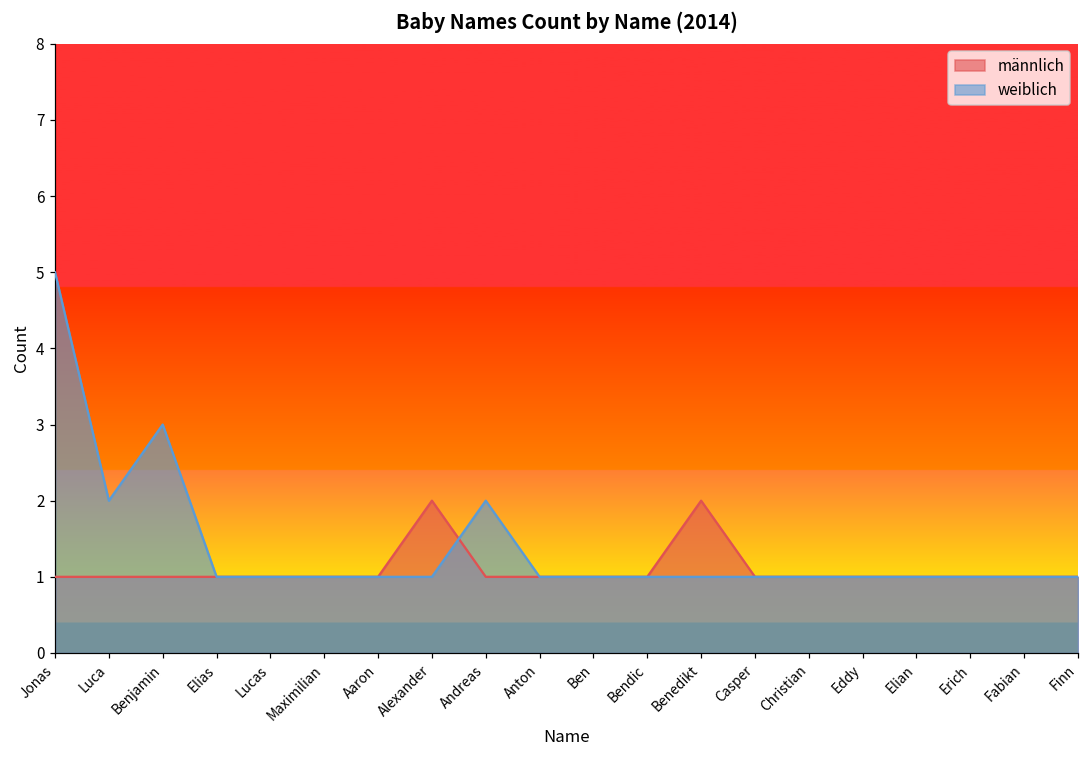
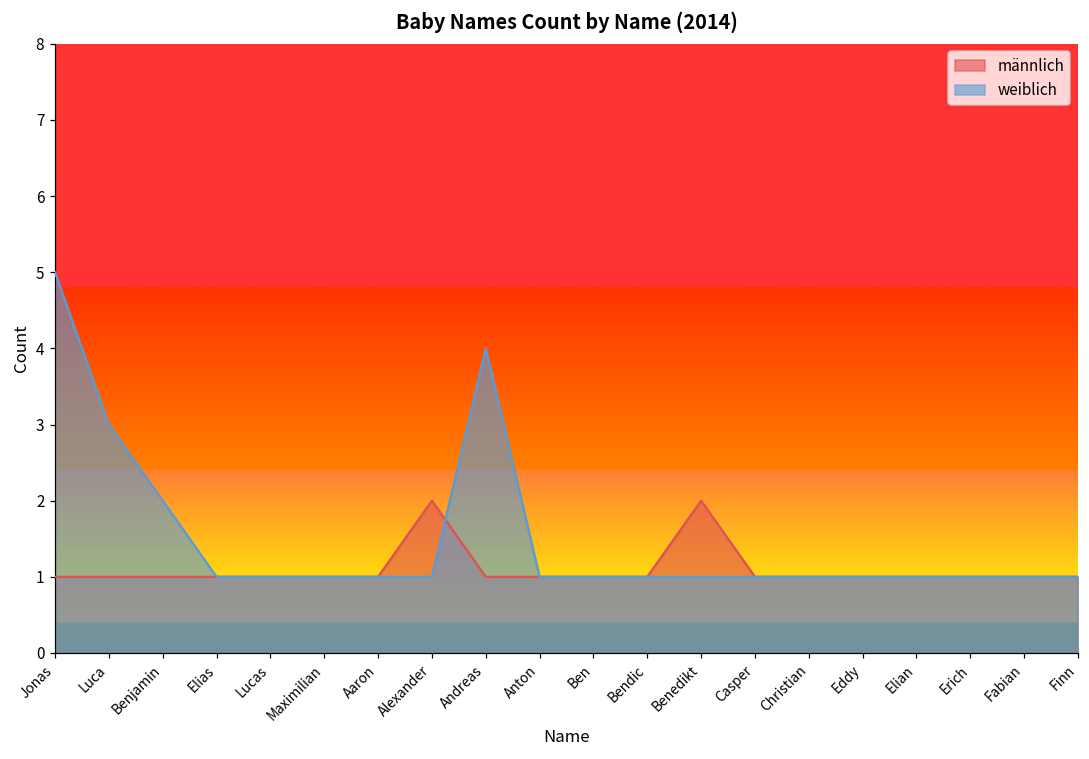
weiblich, Luca: 2 -> 3
weiblich, Benjamin: 3 -> 2
weiblich, Andreas: 2 -> 4
